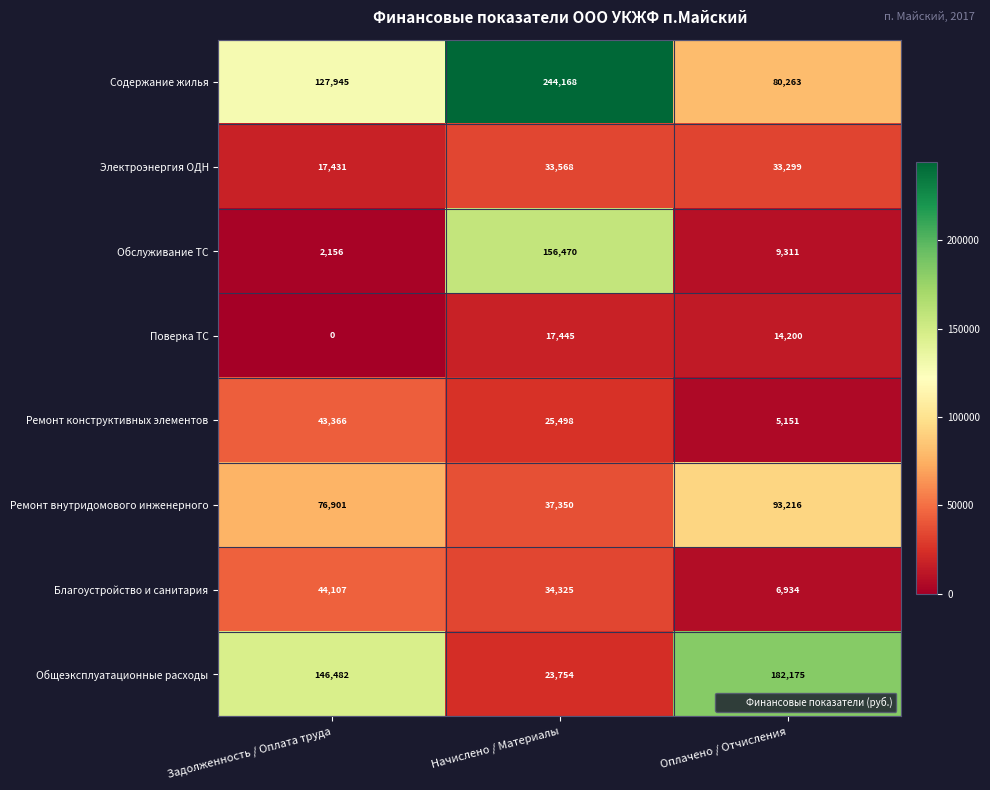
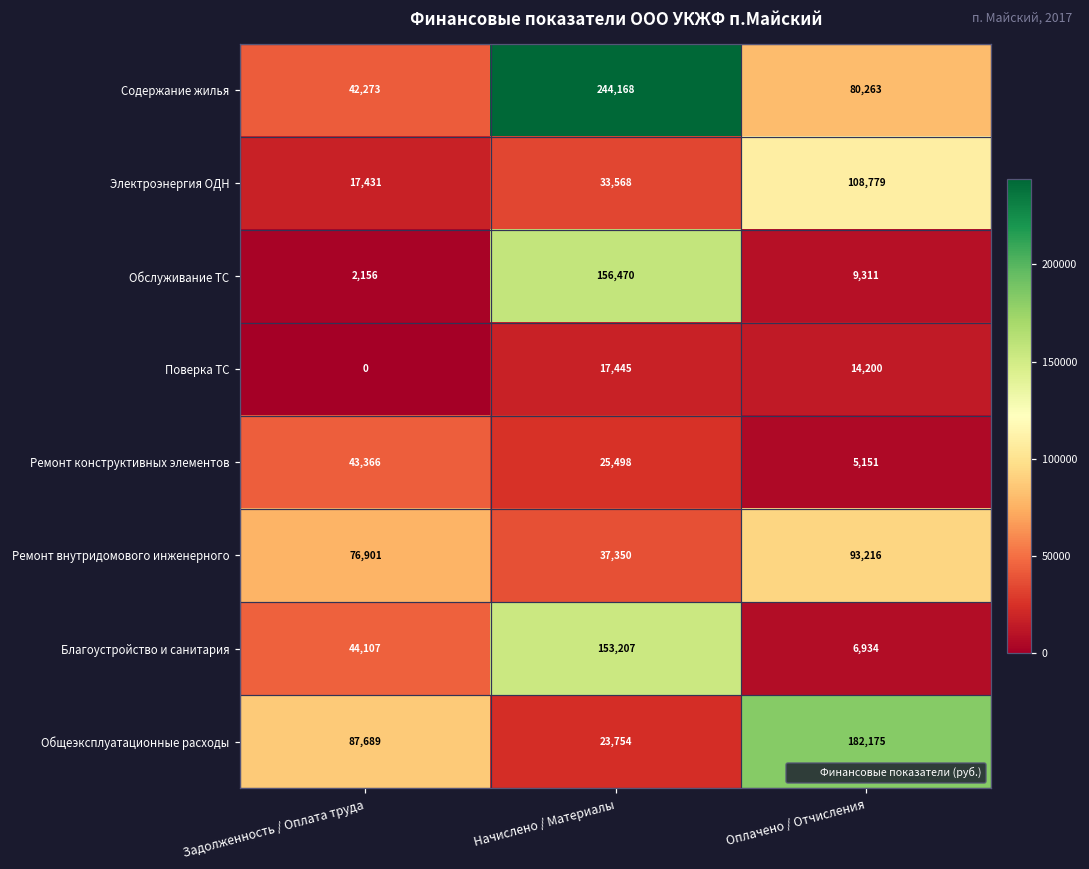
Содержание жилья, Задолженность / Оплата труда: 127,945 -> 42,273
Электроэнергия ОДН, Оплачено / Отчисления: 33,299 -> 108,779
Благоустройство и санитария, Начислено / Материалы: 34,325 -> 153,207
Общеэксплуатационные расходы, Задолженность / Оплата труда: 146,482 -> 87,689
